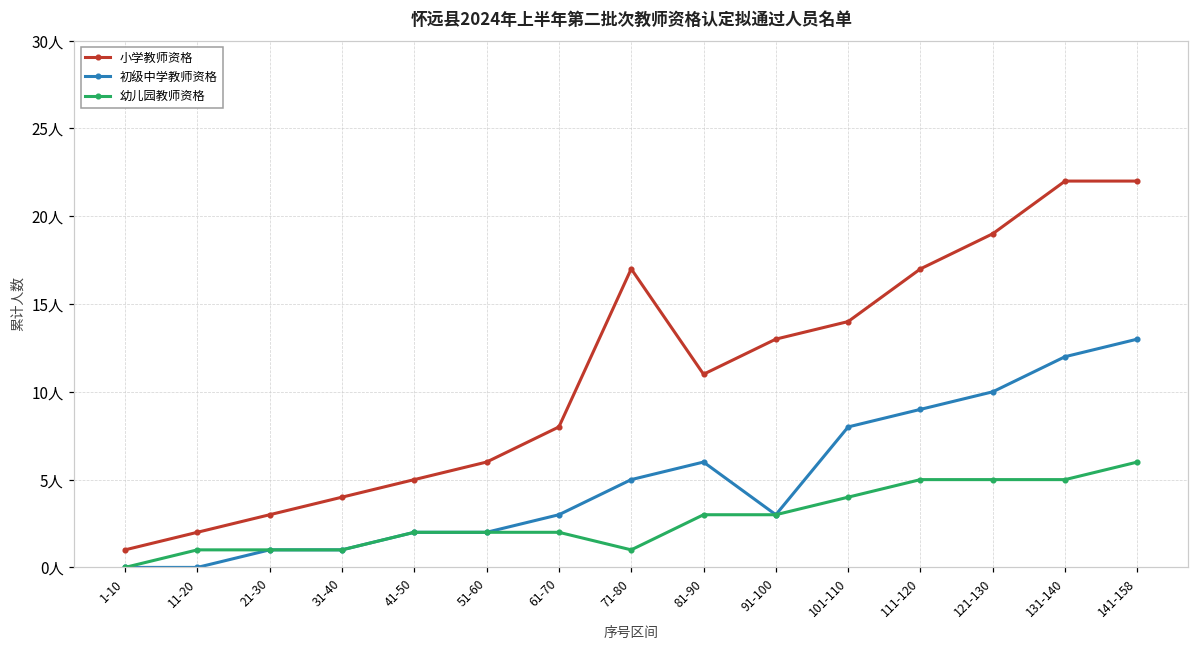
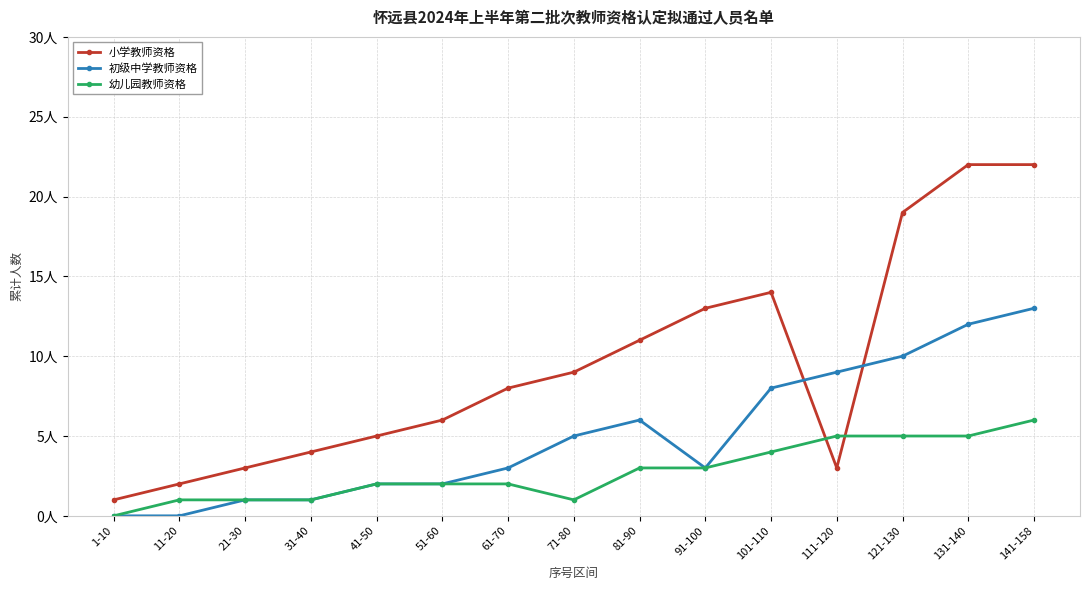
小学教师资格, 71-80: 17人 -> 9人
小学教师资格, 111-120: 17人 -> 3人
